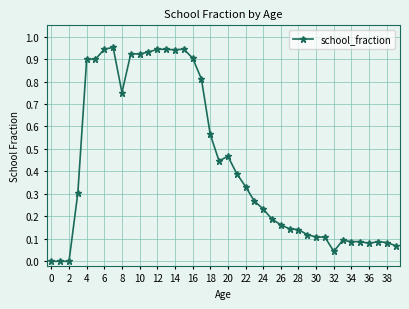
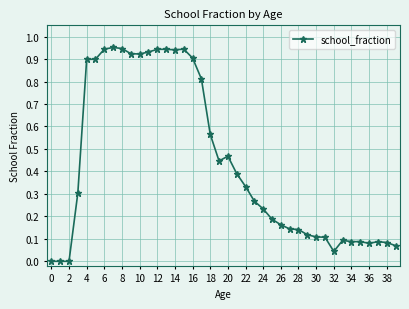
8: 0.75 -> 0.95
